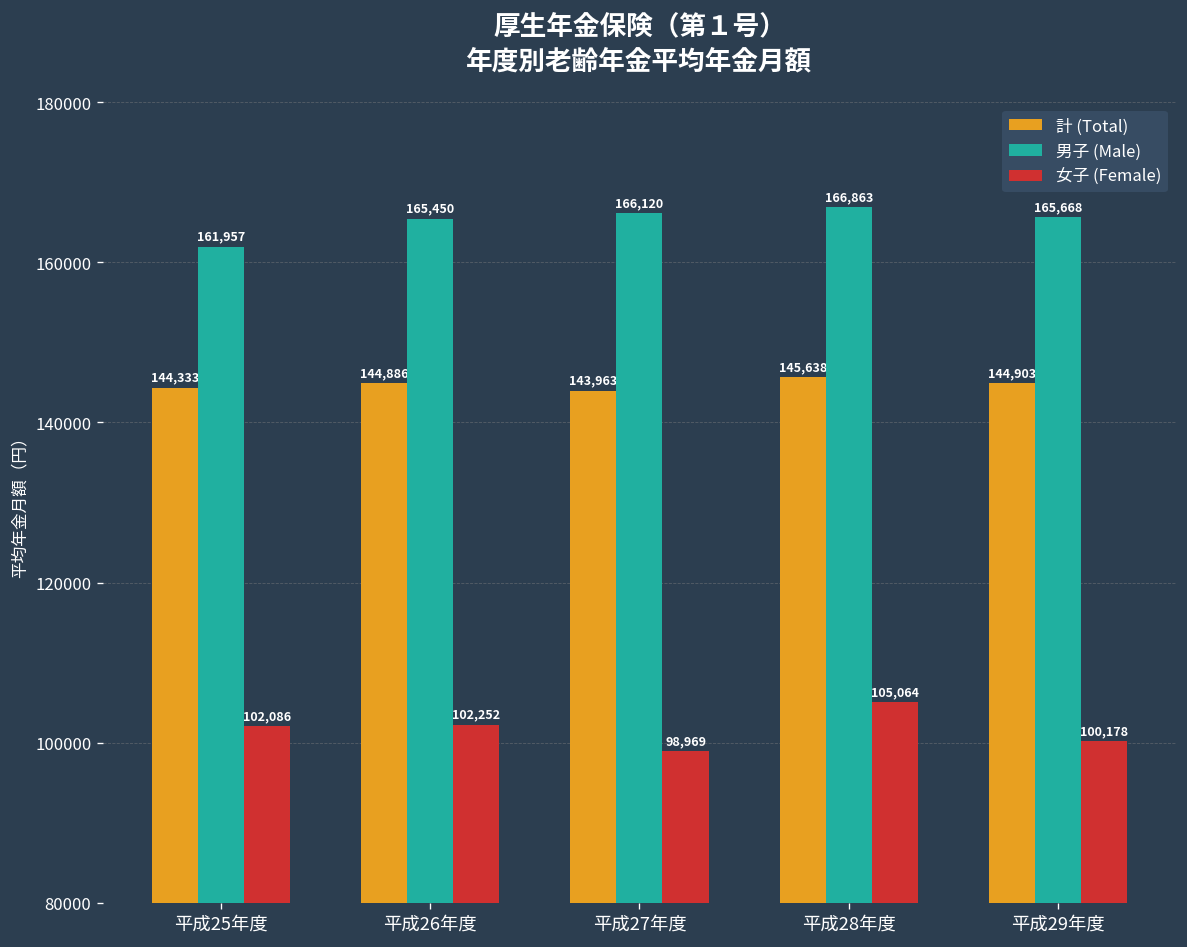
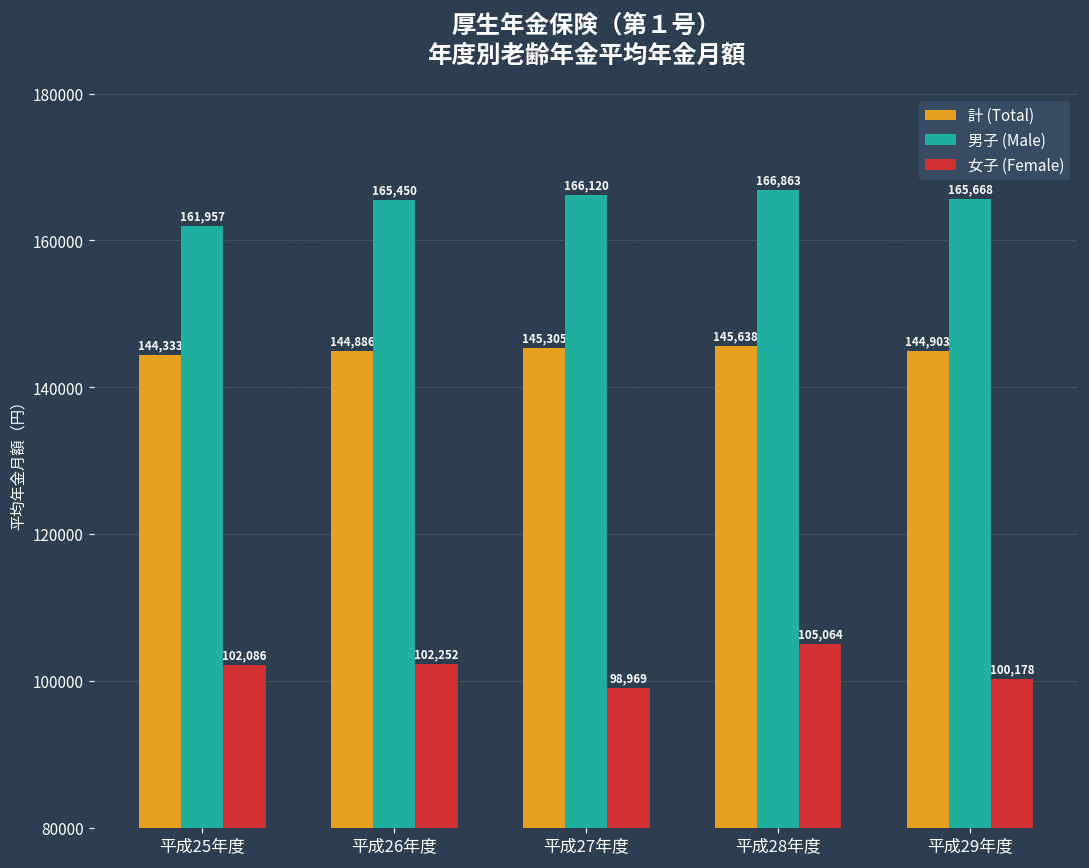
計 (Total), 平成27年度: 143,963 -> 145,305
